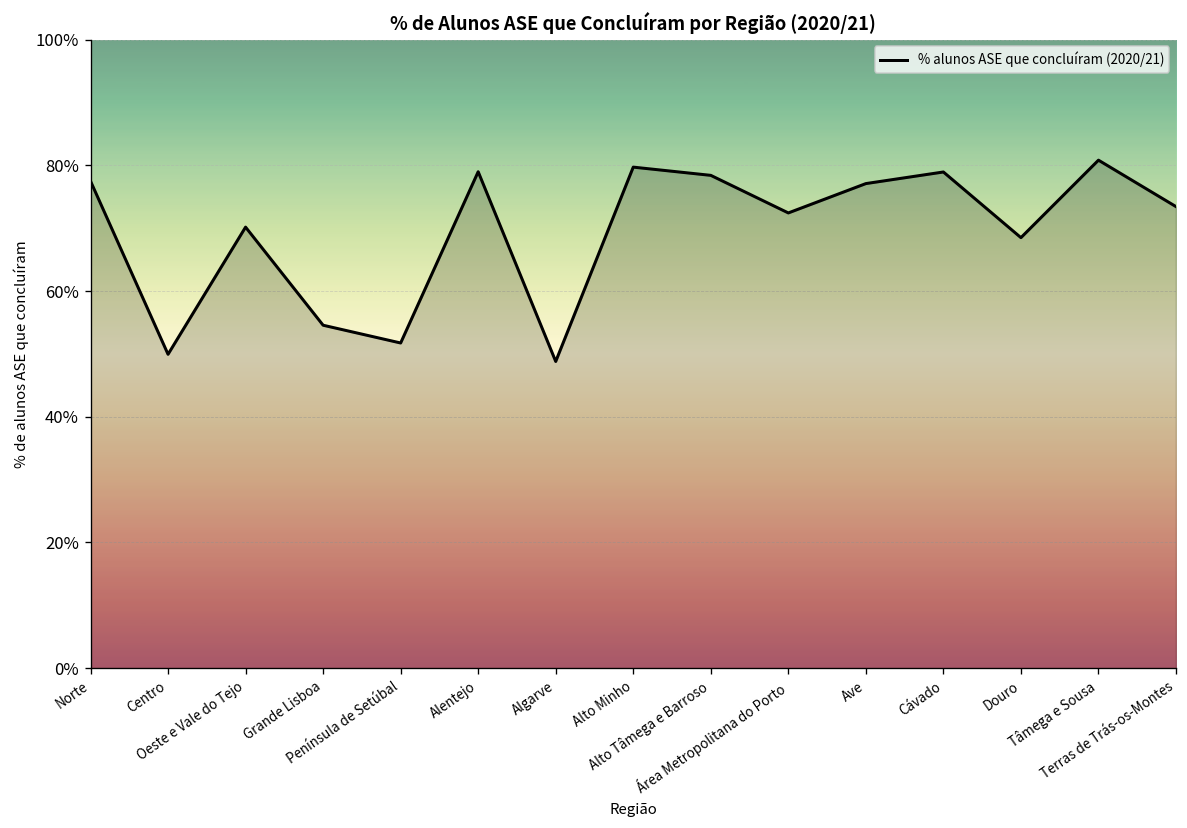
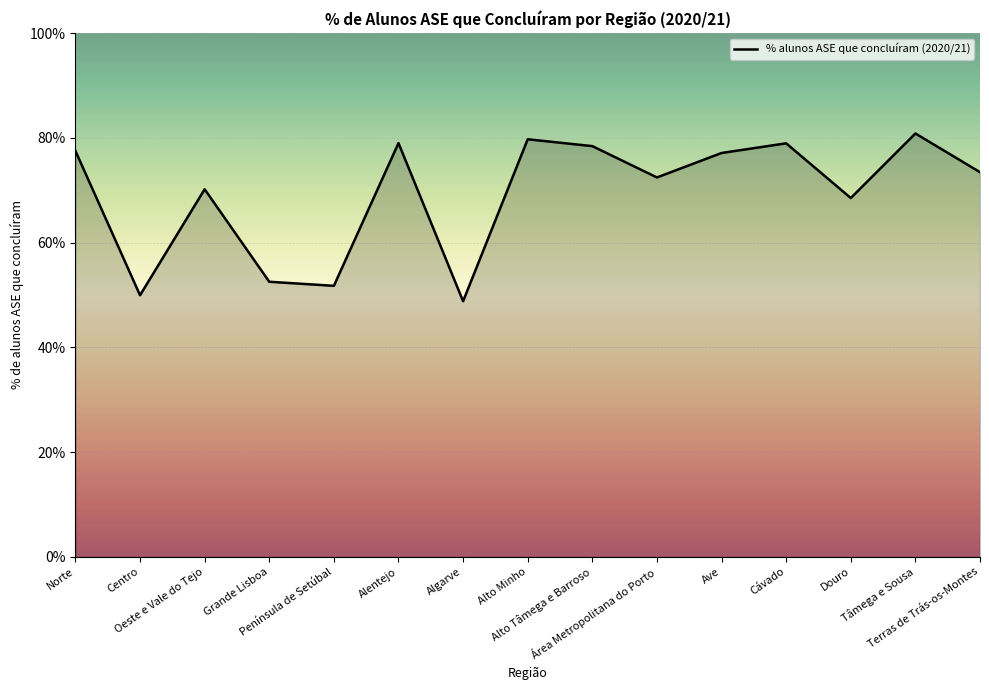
Grande Lisboa: 55% -> 53%
